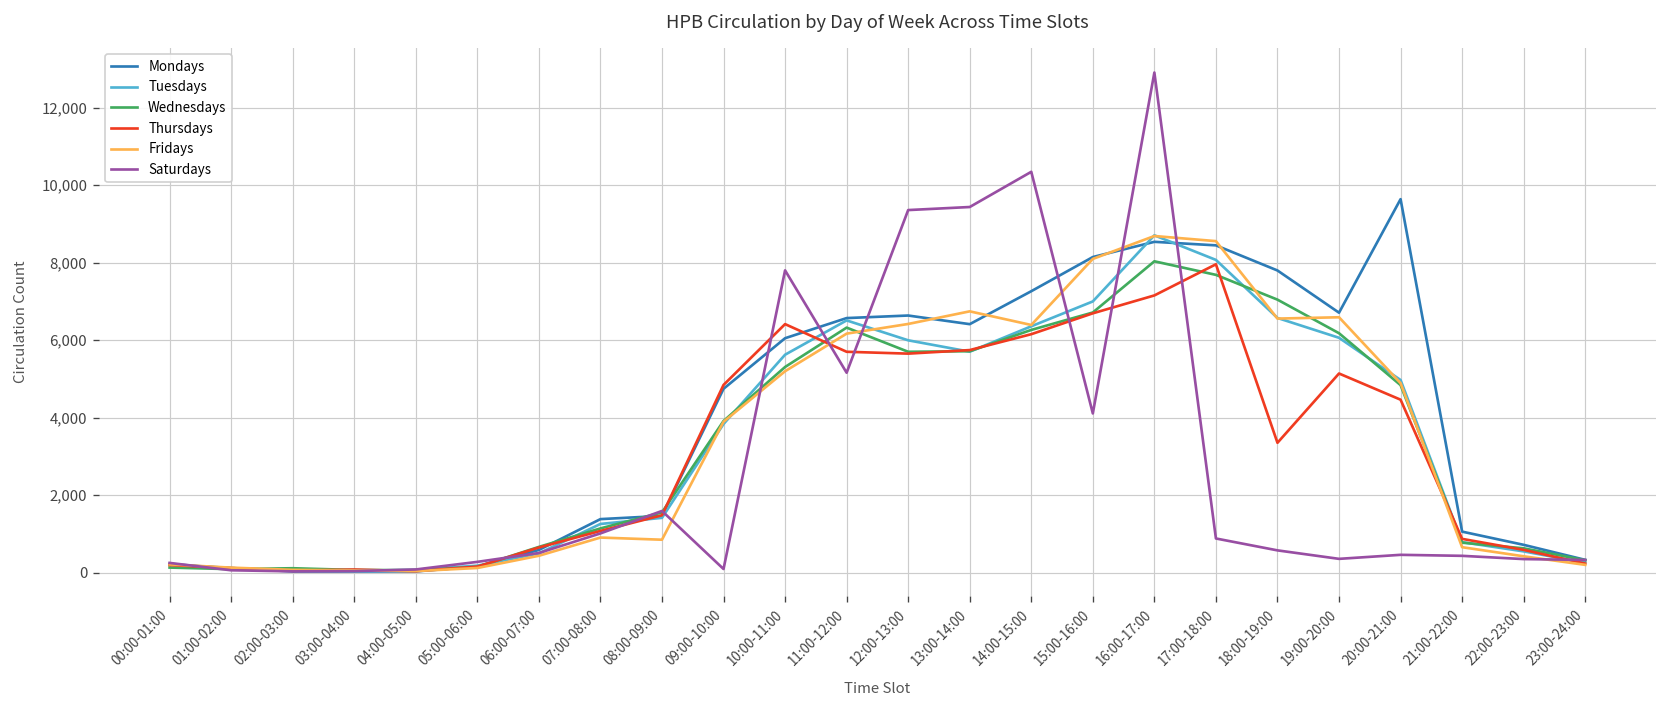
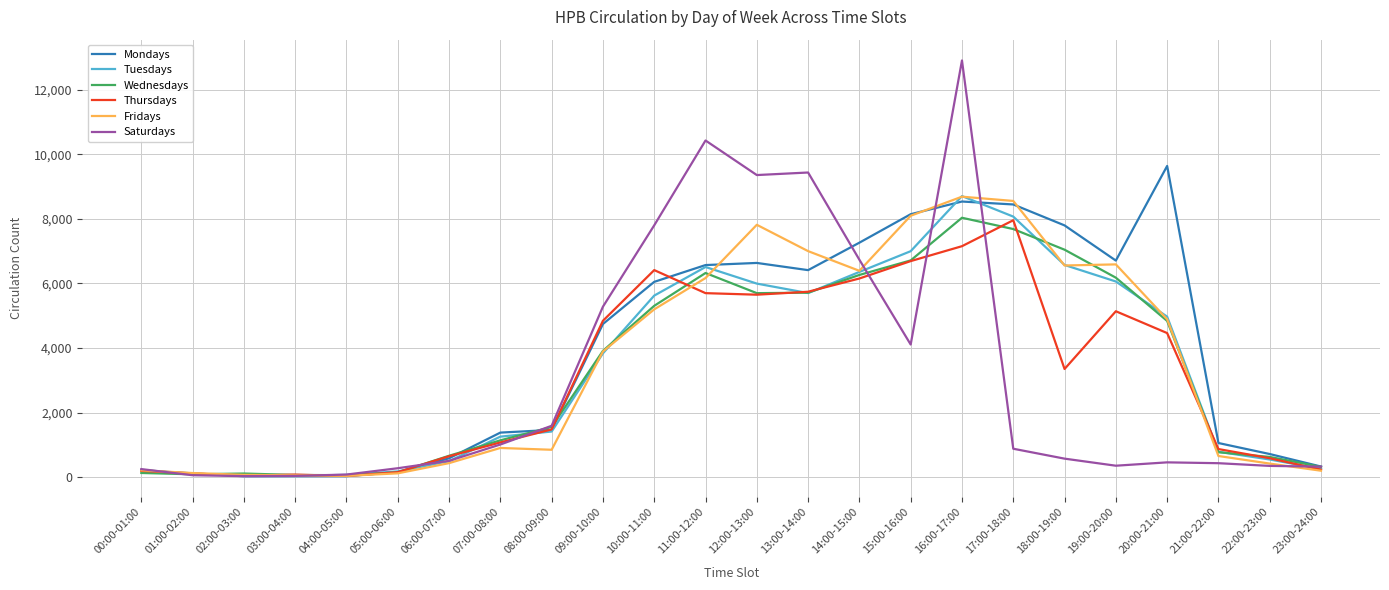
Saturdays, 09:00-10:00: 100 -> 5,300
Saturdays, 11:00-12:00: 5,200 -> 10,400
Fridays, 12:00-13:00: 6,400 -> 7,800
Fridays, 13:00-14:00: 6,700 -> 7,000
Saturdays, 14:00-15:00: 10,300 -> 6,700
